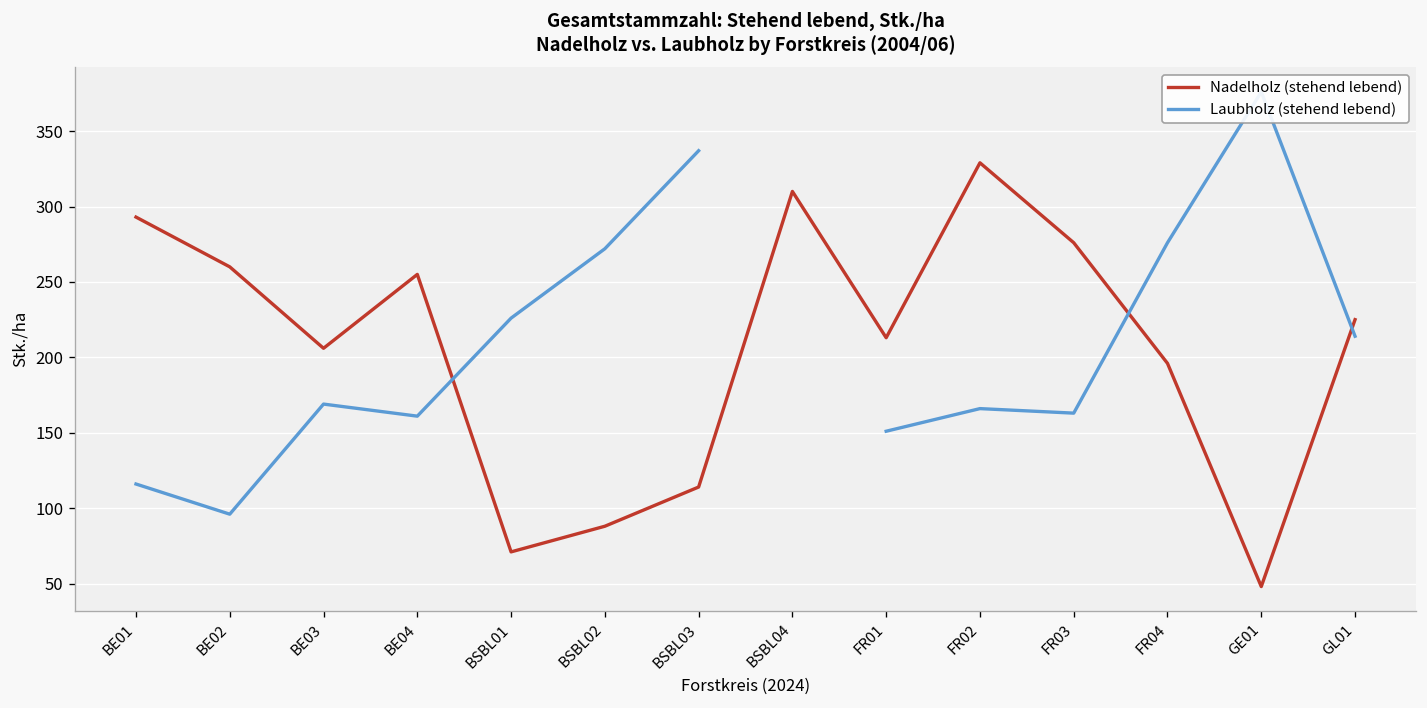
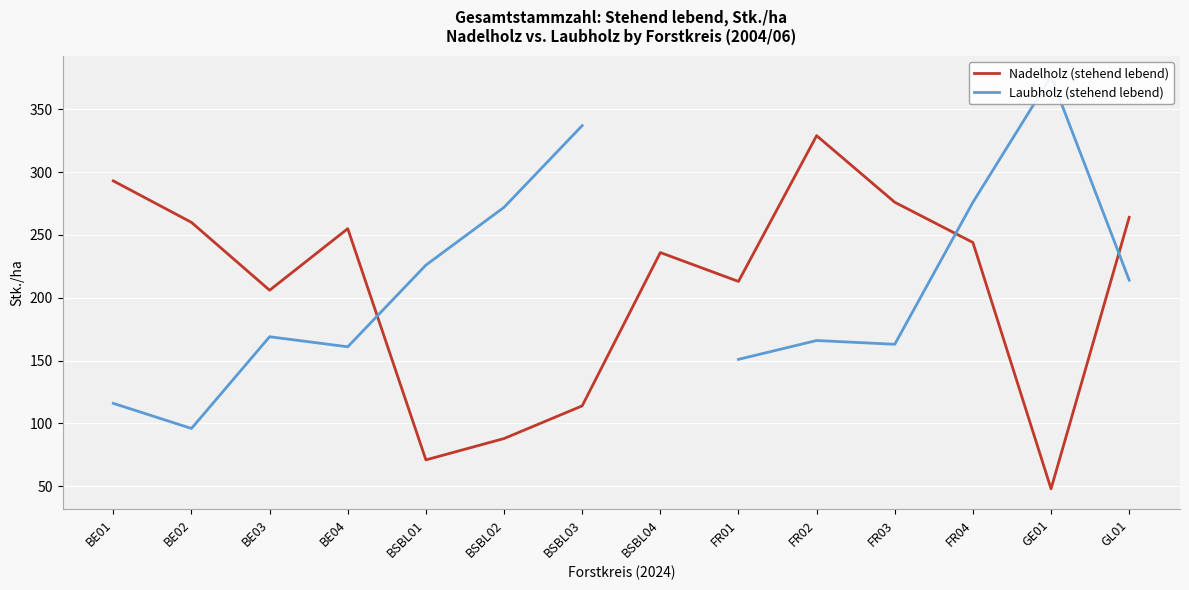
Nadelholz (stehend lebend), BSBL04: 310 -> 236
Nadelholz (stehend lebend), FR04: 196 -> 244
Nadelholz (stehend lebend), GL01: 225 -> 264
